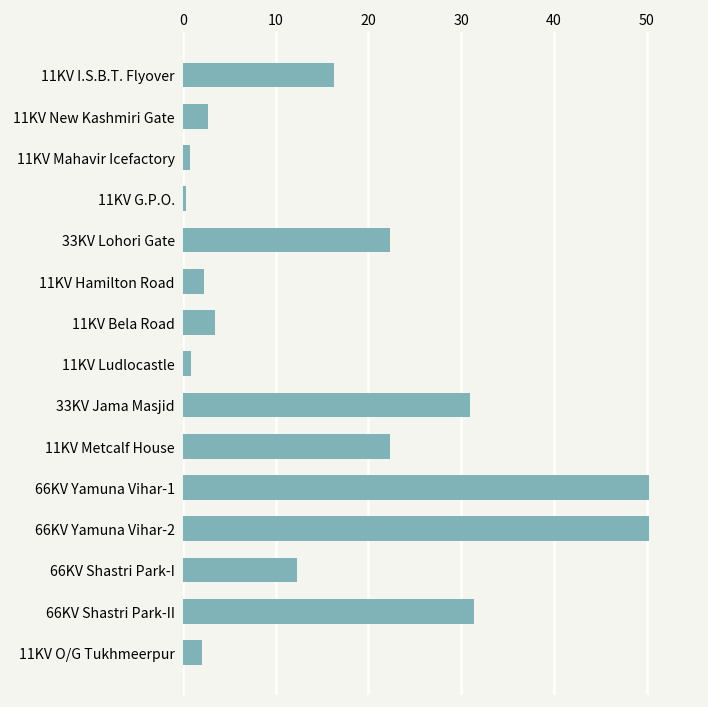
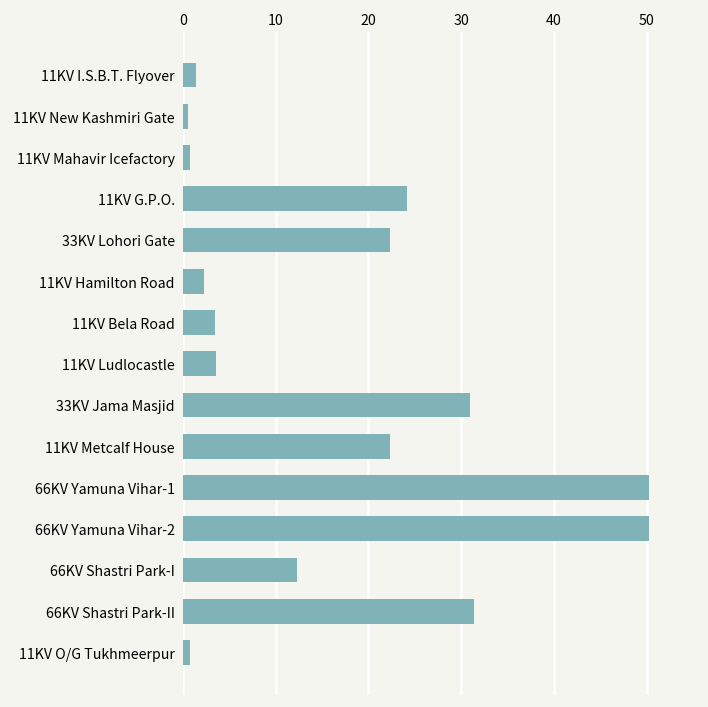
11KV I.S.B.T. Flyover: 16 -> 1
11KV New Kashmiri Gate: 3 -> 1
11KV G.P.O.: 0 -> 24
11KV Ludlocastle: 1 -> 4
11KV O/G Tukhmeerpur: 2 -> 1
